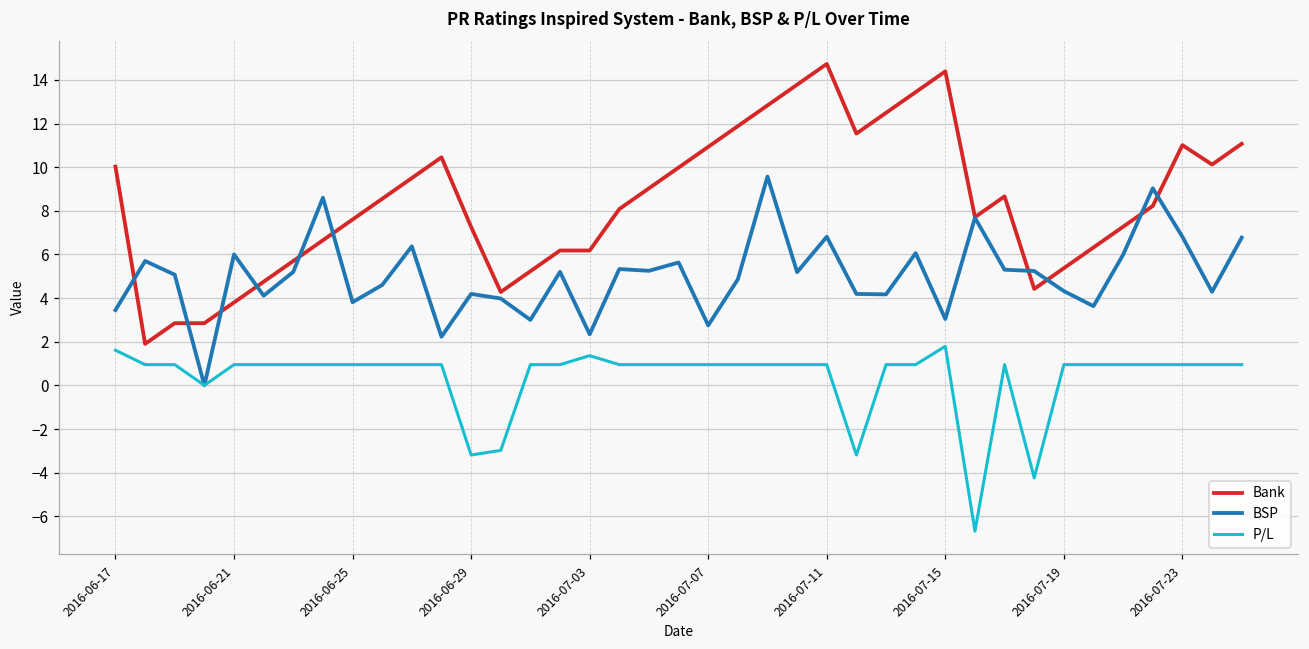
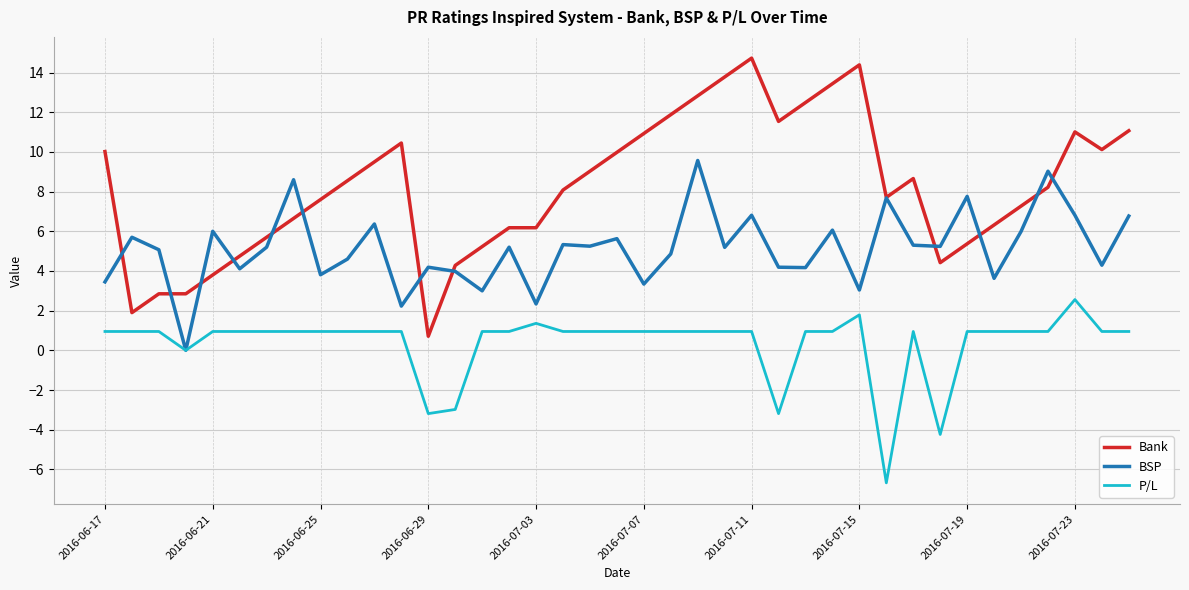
P/L, 2016-06-17: 1.6 -> 1.0
Bank, 2016-06-29: 7.3 -> 0.7
BSP, 2016-07-07: 2.8 -> 3.3
BSP, 2016-07-19: 4.3 -> 7.8
P/L, 2016-07-23: 1.0 -> 2.6
